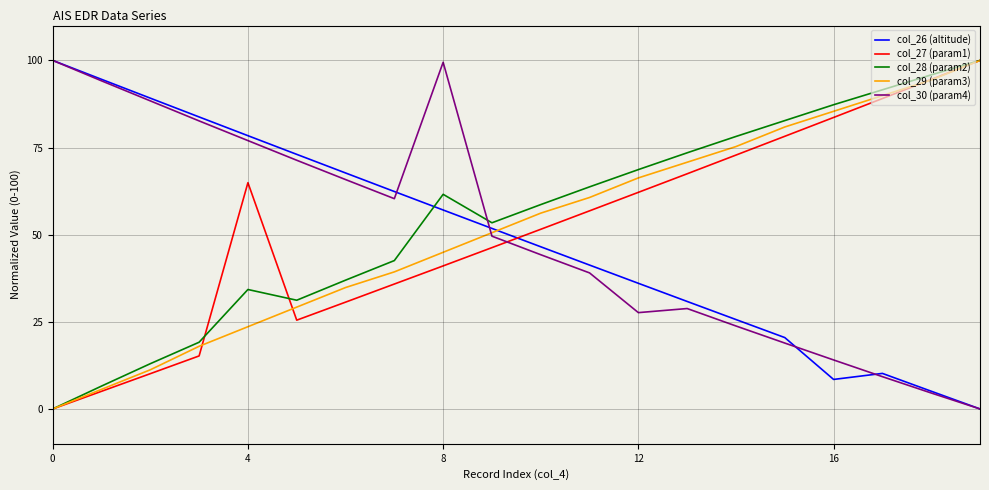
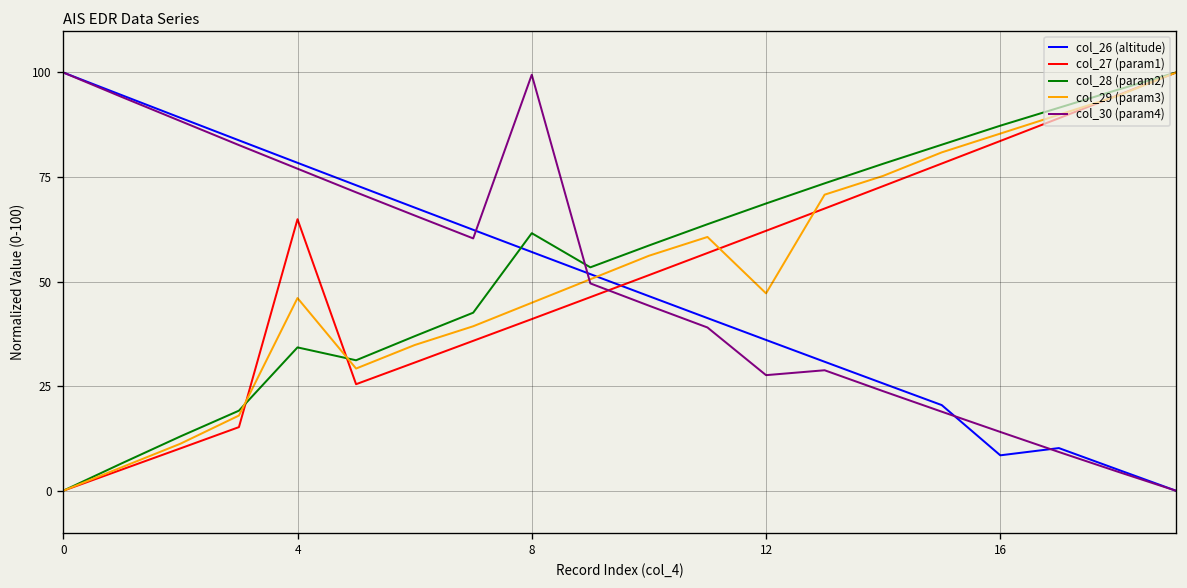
col_29 (param3), 4: 24 -> 46
col_29 (param3), 12: 66 -> 47
